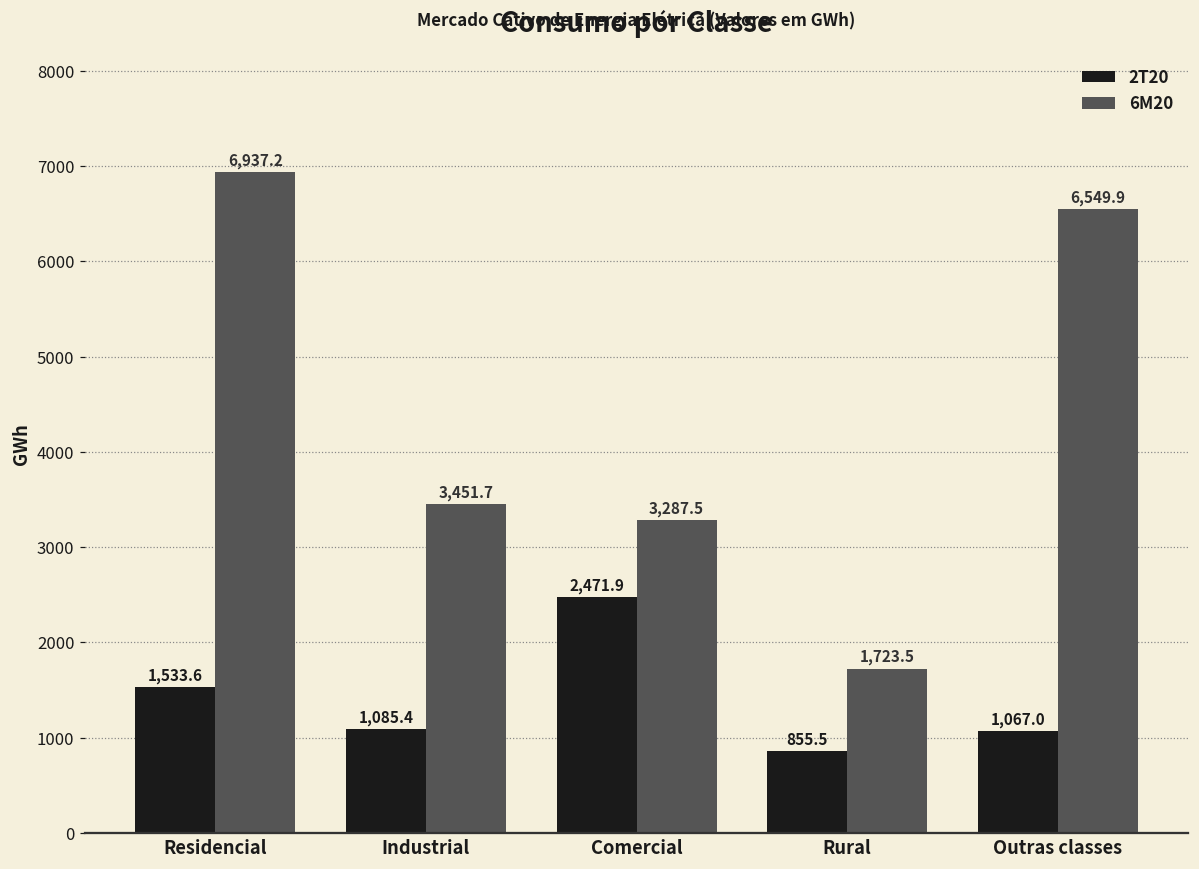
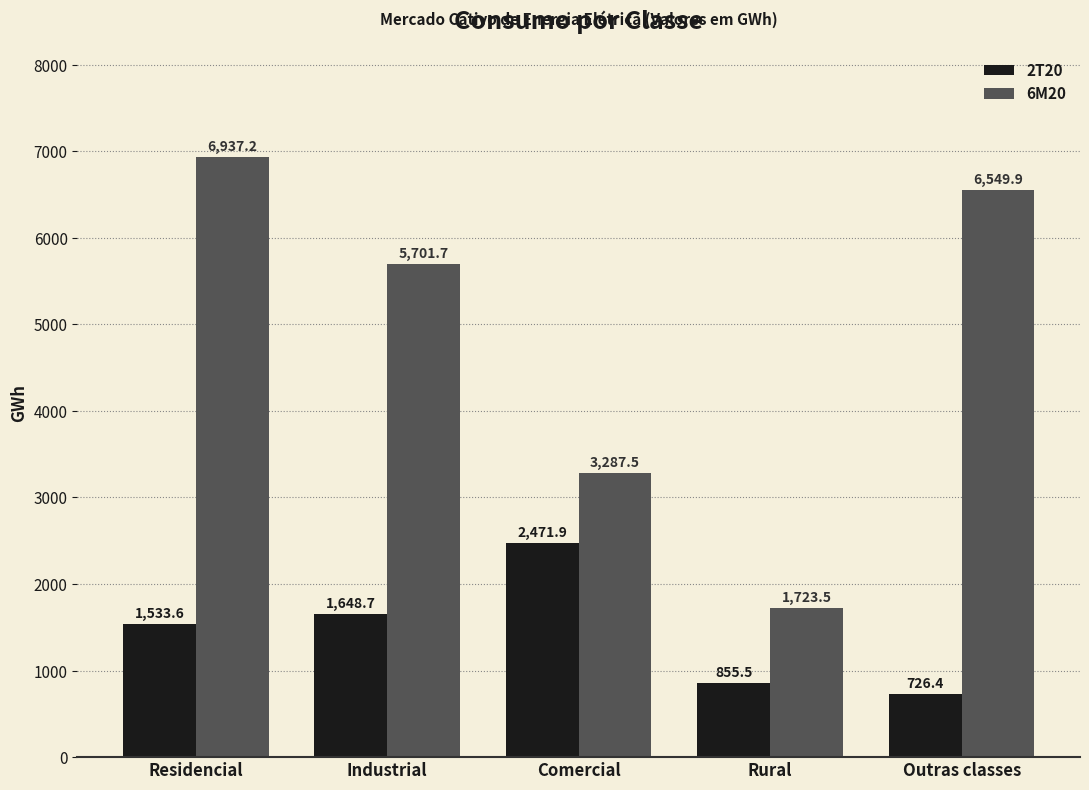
2T20, Industrial: 1,085.4 -> 1,648.7
6M20, Industrial: 3,451.7 -> 5,701.7
2T20, Outras classes: 1,067.0 -> 726.4
